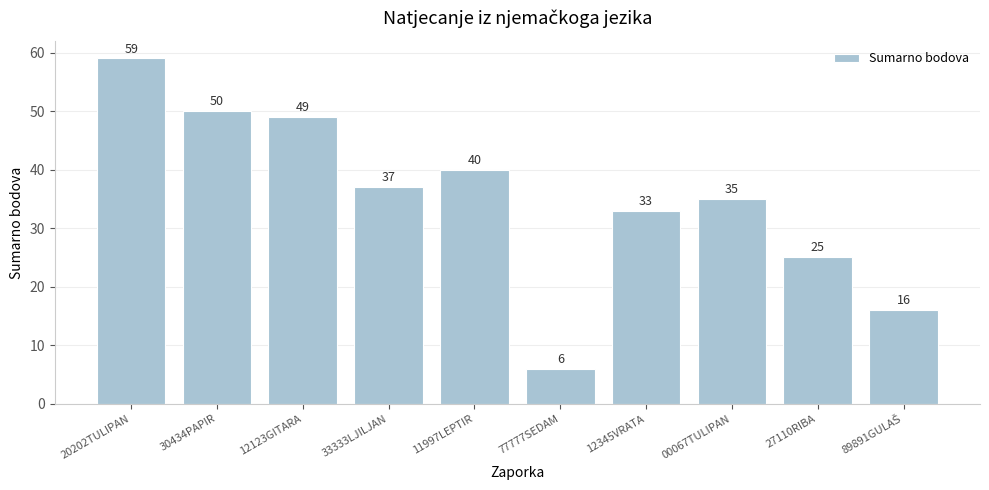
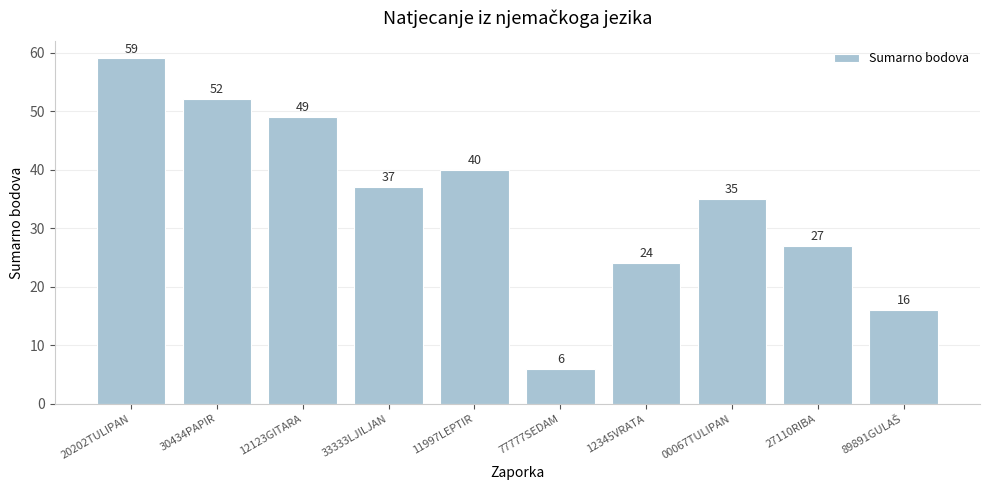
30434PAPIR: 50 -> 52
12345VRATA: 33 -> 24
27110RIBA: 25 -> 27
